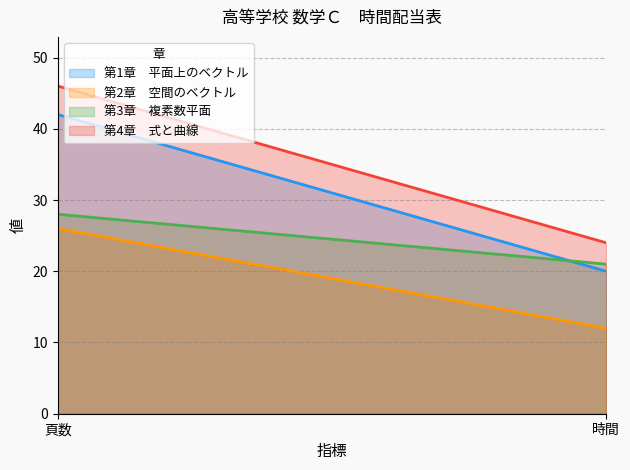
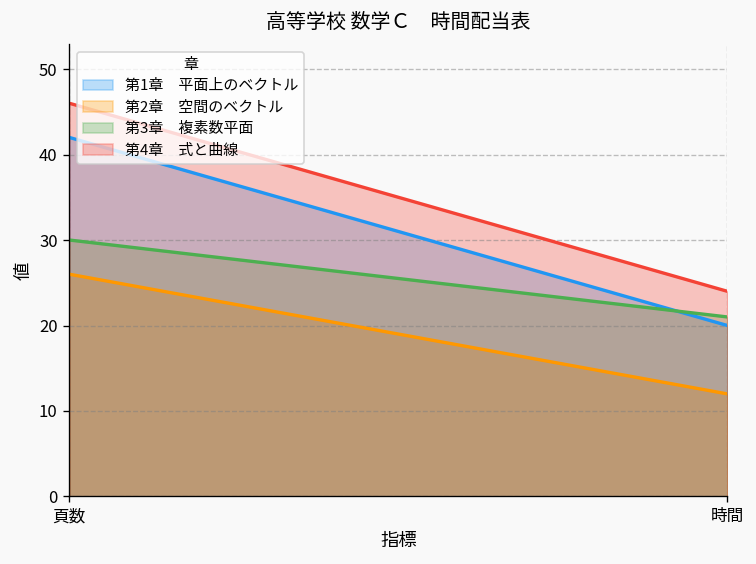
第3章 複素数平面, 頁数: 28 -> 30
